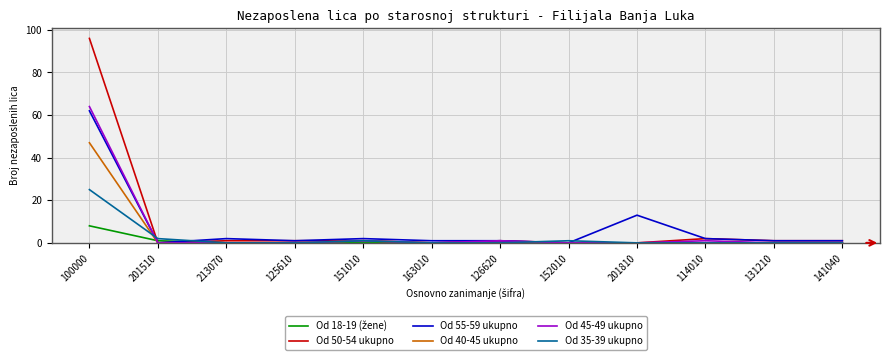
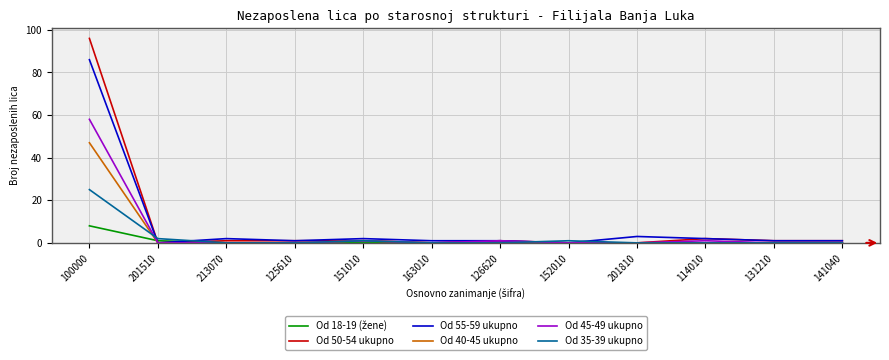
Od 55-59 ukupno, 100000: 62 -> 86
Od 45-49 ukupno, 100000: 64 -> 58
Od 55-59 ukupno, 201810: 13 -> 3
